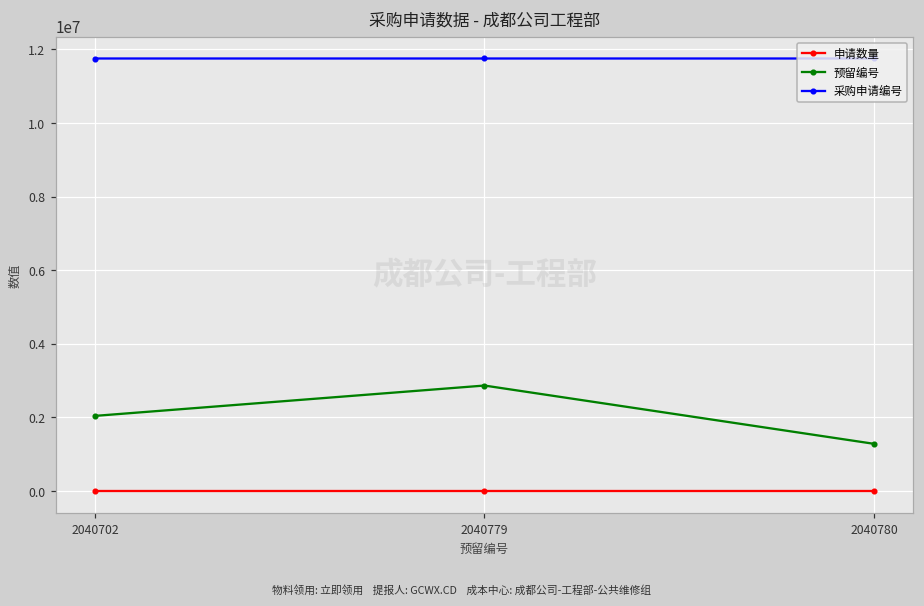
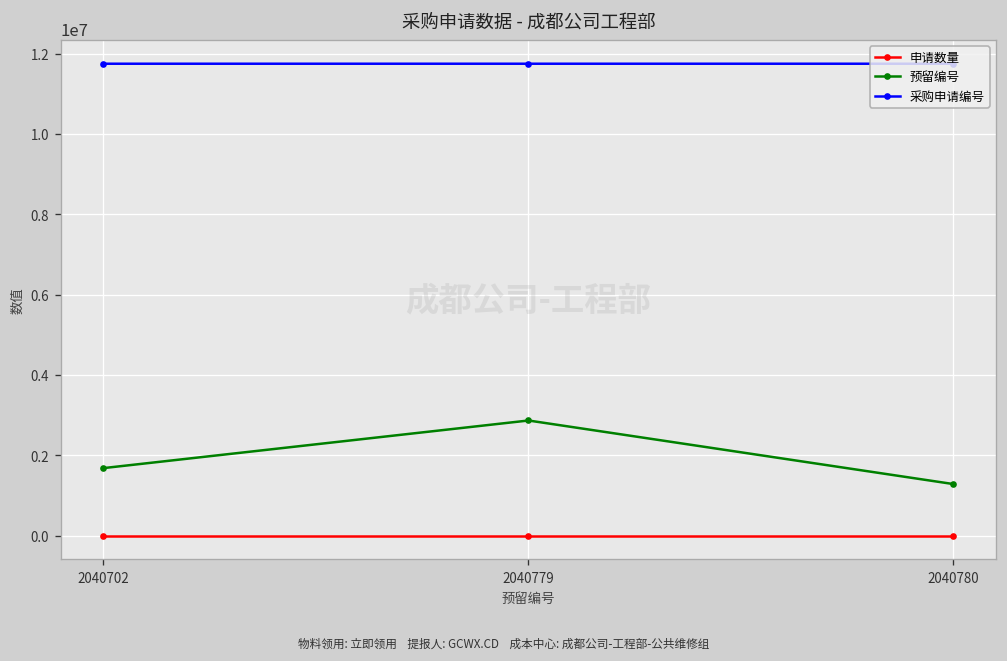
预留编号, 2040702: 2000000 -> 1700000
